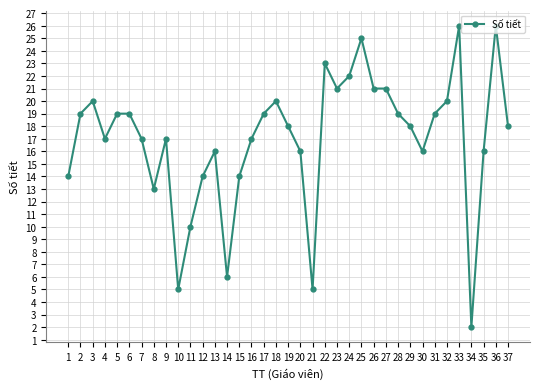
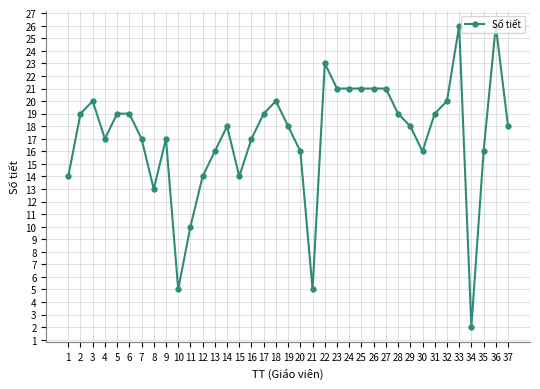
14: 6 -> 18
24: 22 -> 21
25: 25 -> 21
